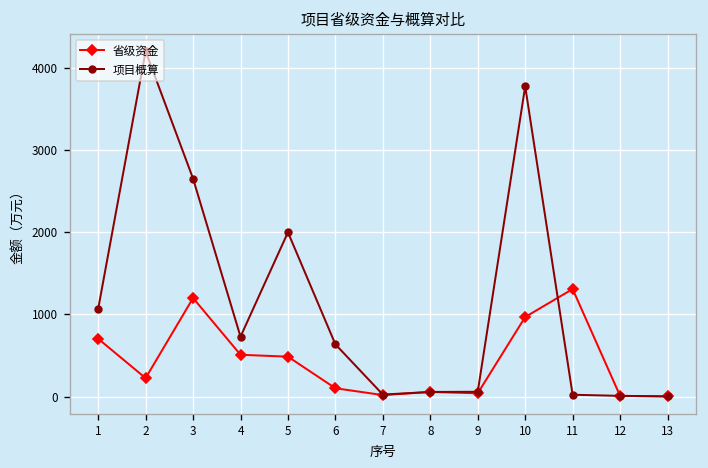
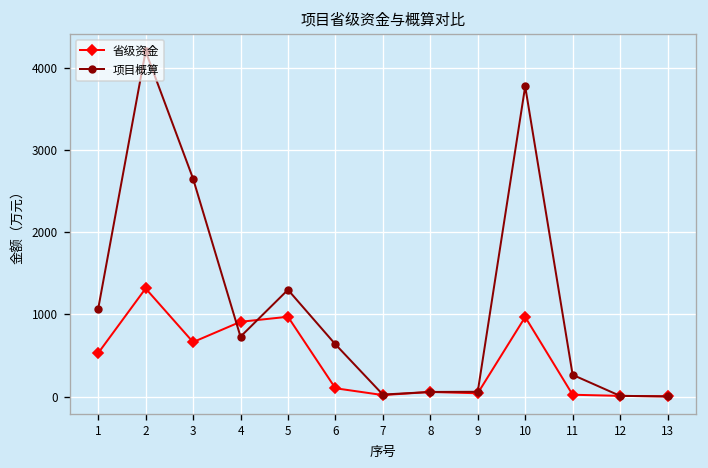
省级资金, 1: 700 -> 500
省级资金, 2: 200 -> 1300
省级资金, 3: 1200 -> 700
省级资金, 4: 500 -> 900
省级资金, 5: 500 -> 1000
项目概算, 5: 2000 -> 1300
省级资金, 11: 1300 -> 0
项目概算, 11: 0 -> 300
